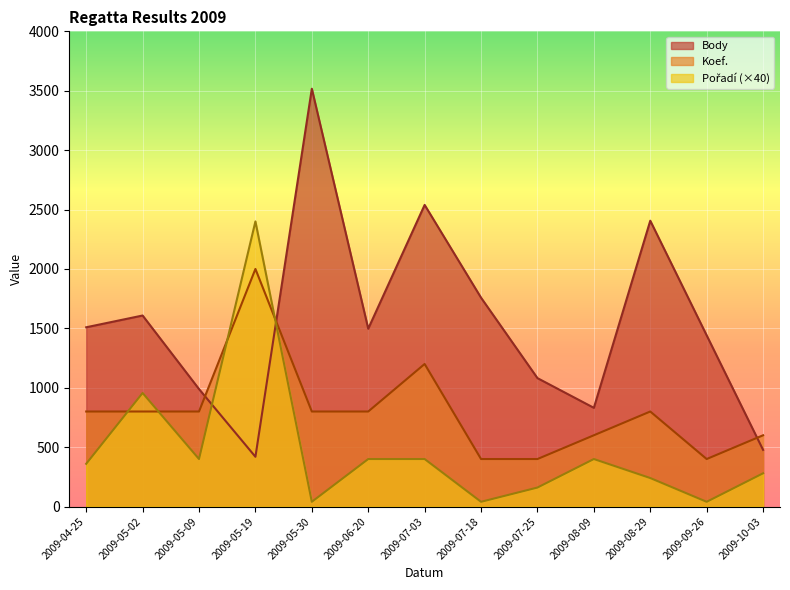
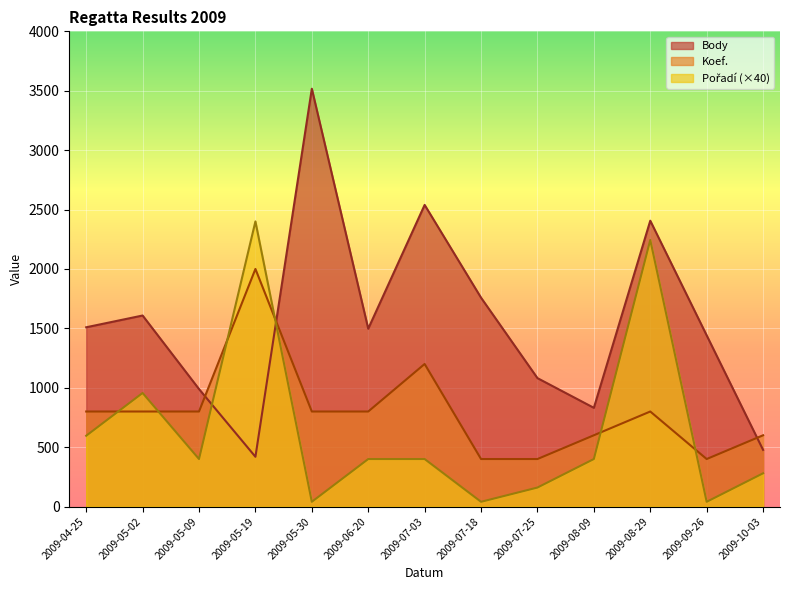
Pořadí (×40), 2009-04-25: 360 -> 600
Pořadí (×40), 2009-08-29: 240 -> 2240
